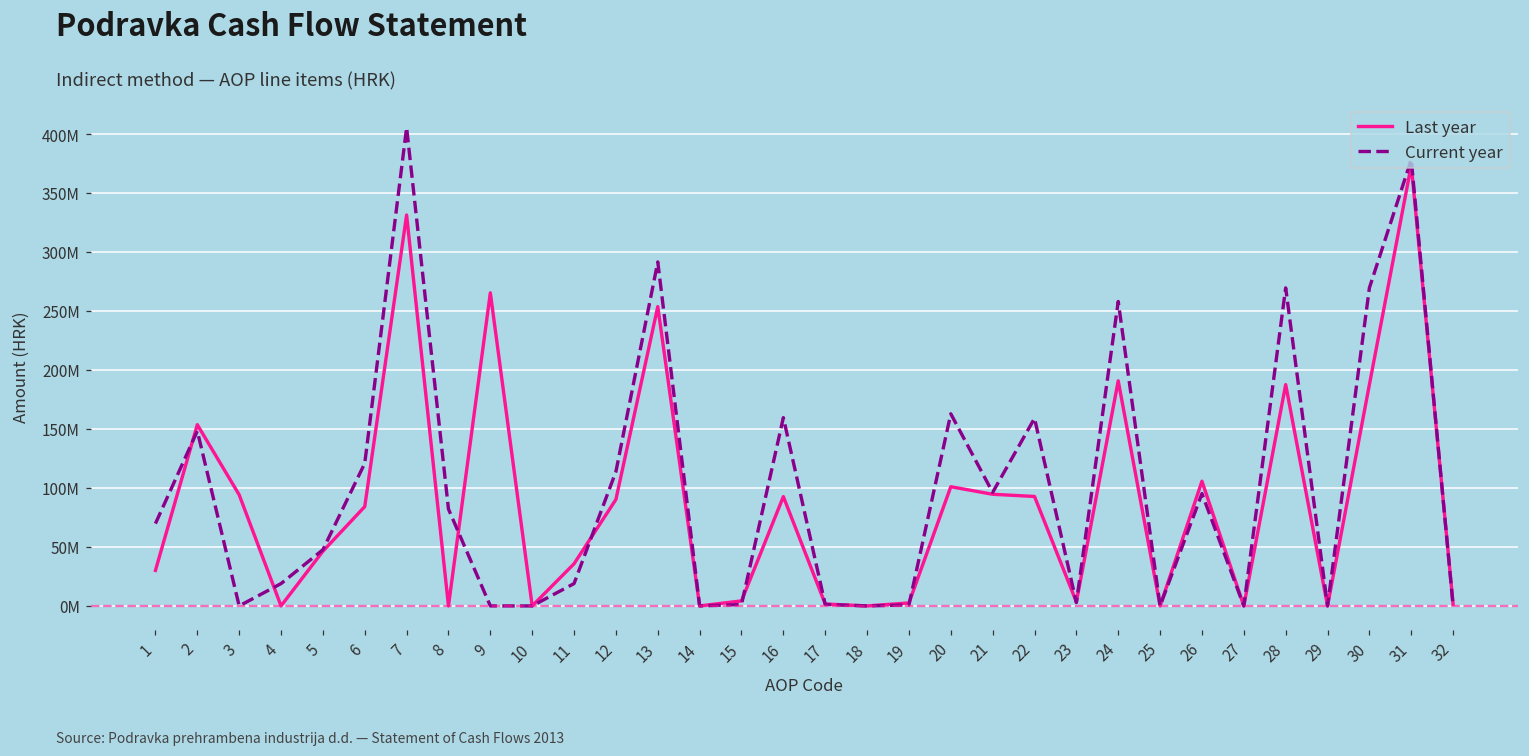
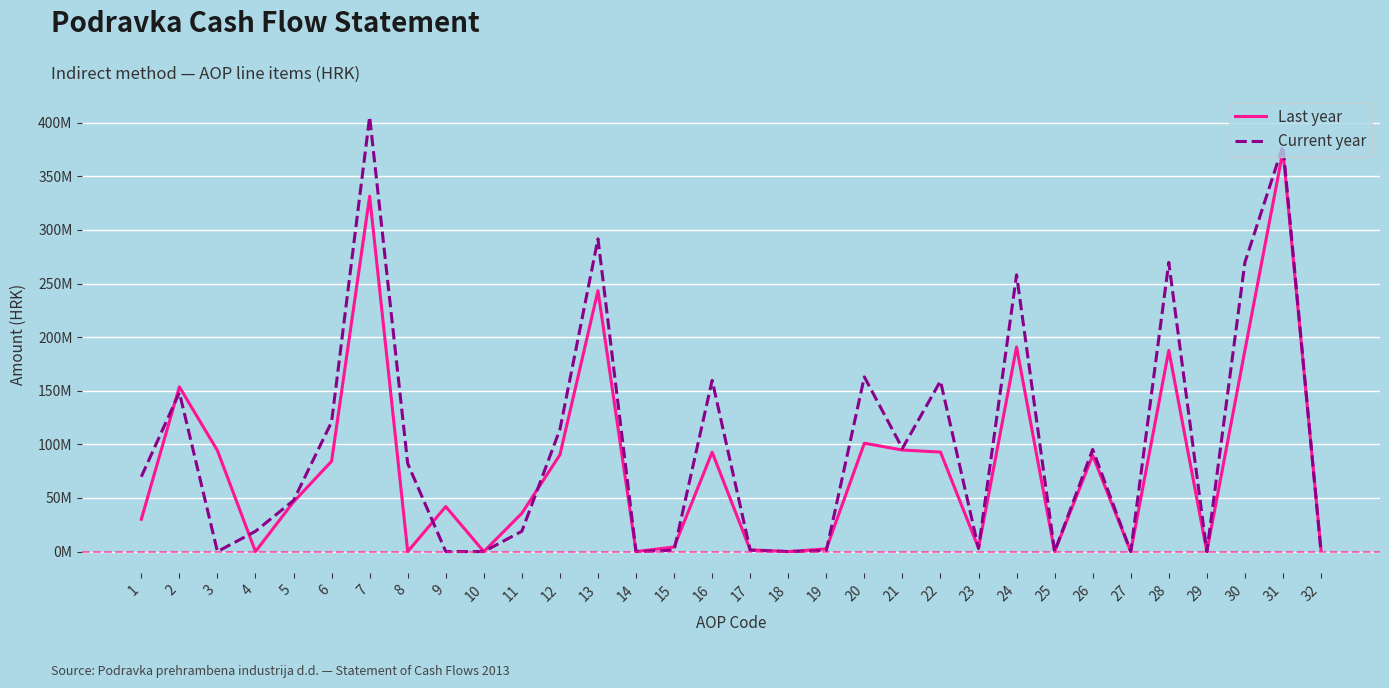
Last year, 9: 265000000 -> 42000000
Last year, 13: 254000000 -> 243000000
Last year, 26: 106000000 -> 90000000
